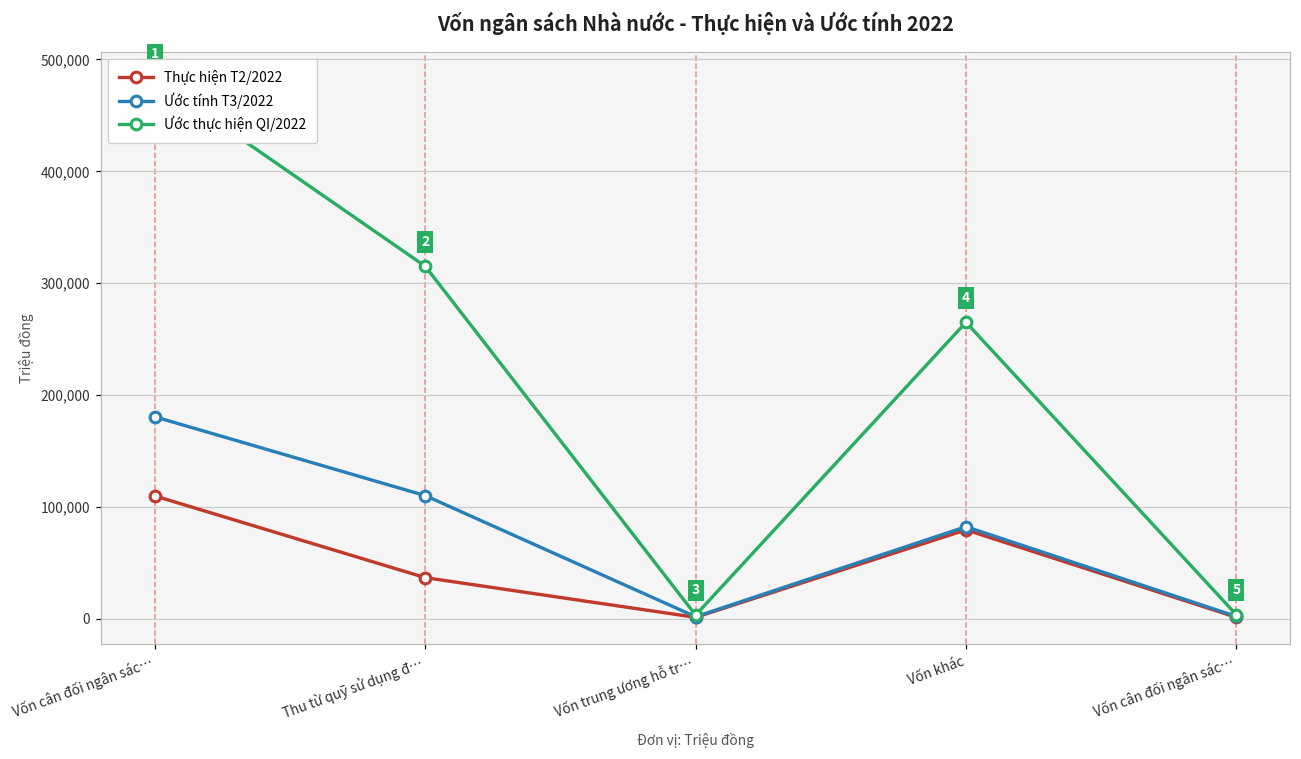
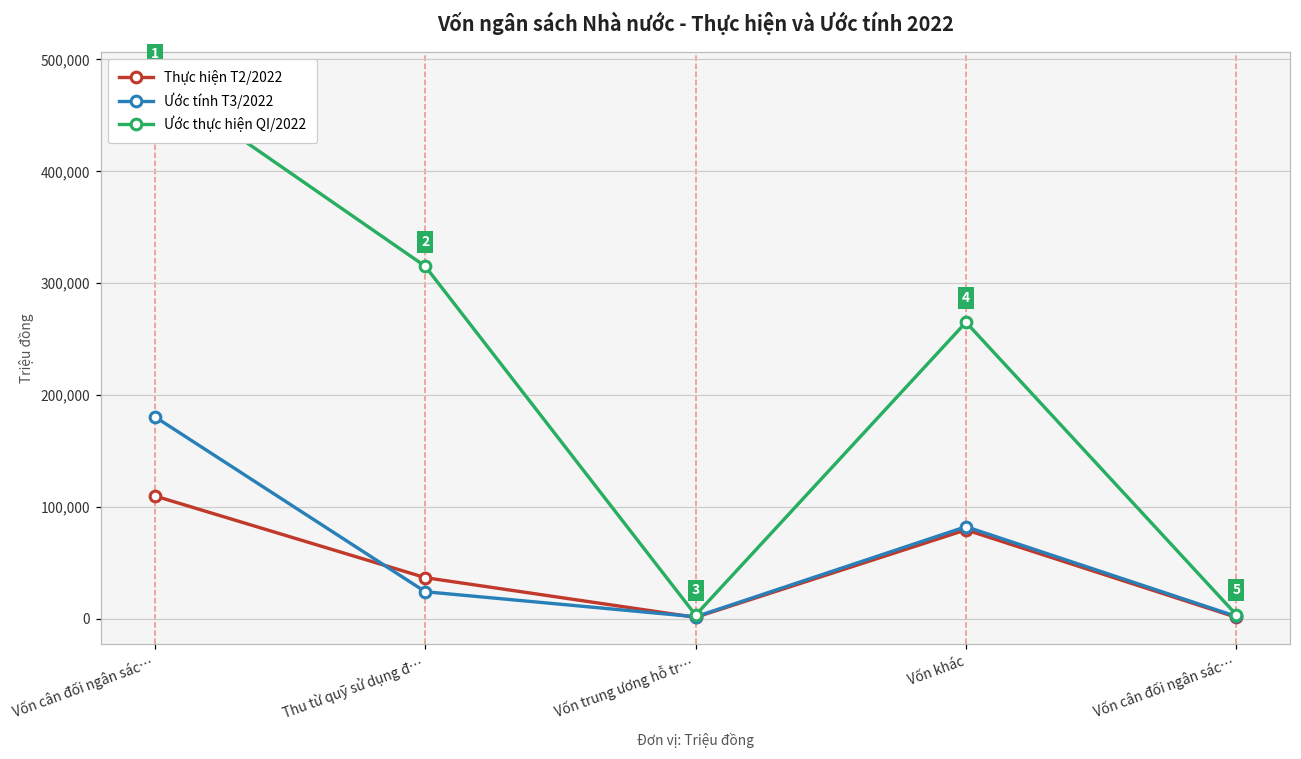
Ước tính T3/2022, Thu từ quỹ sử dụng đ…: 110,000 -> 24,000
